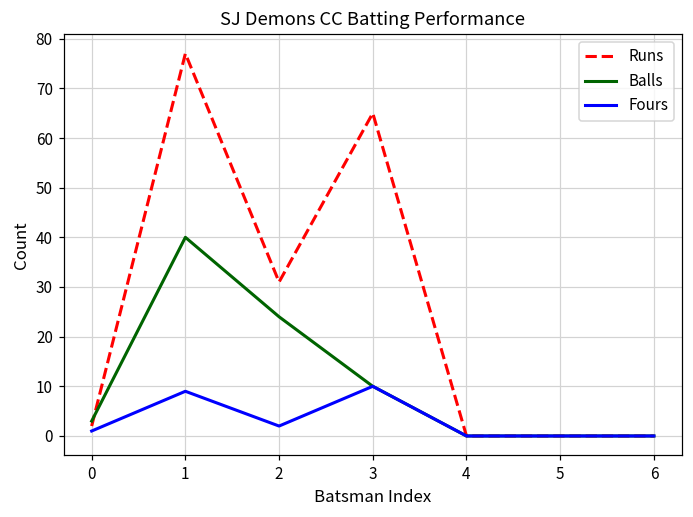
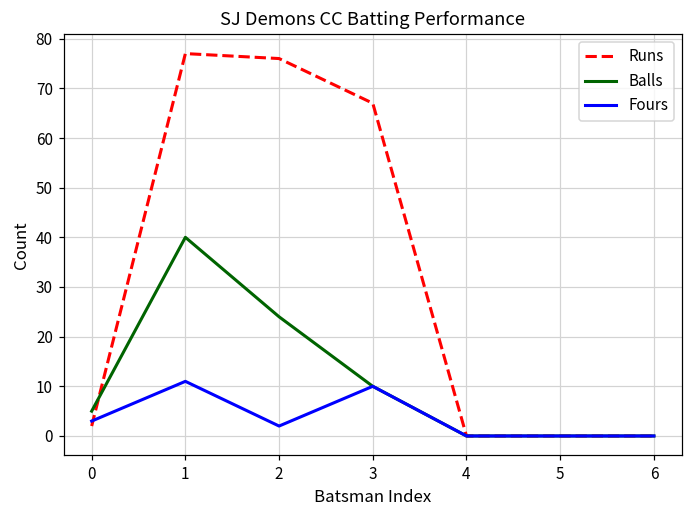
Balls, 0: 3 -> 5
Fours, 0: 1 -> 3
Fours, 1: 9 -> 11
Runs, 2: 31 -> 76
Runs, 3: 65 -> 67
